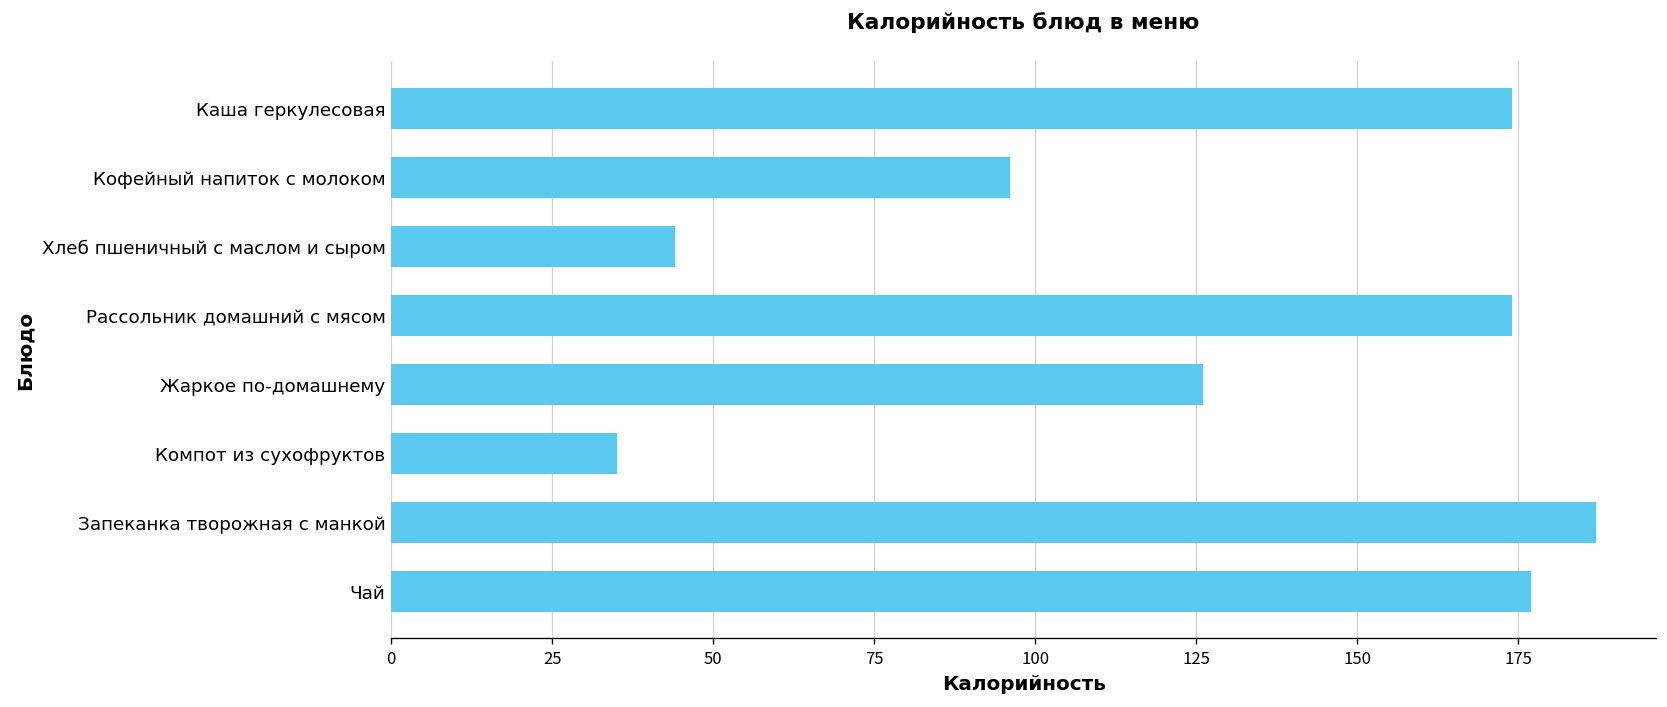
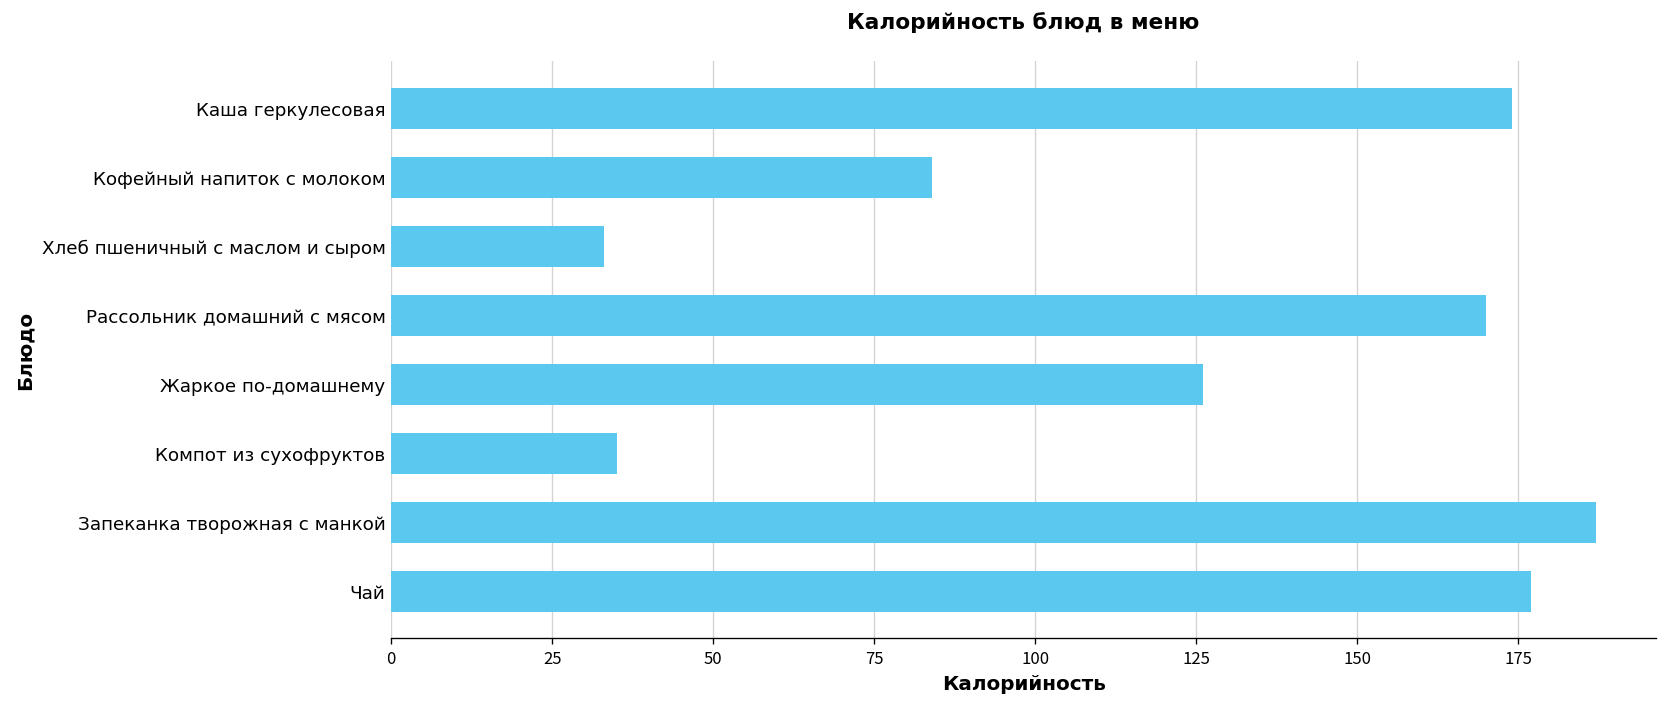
Кофейный напиток с молоком: 96 -> 84
Хлеб пшеничный с маслом и сыром: 44 -> 33
Рассольник домашний с мясом: 174 -> 170
